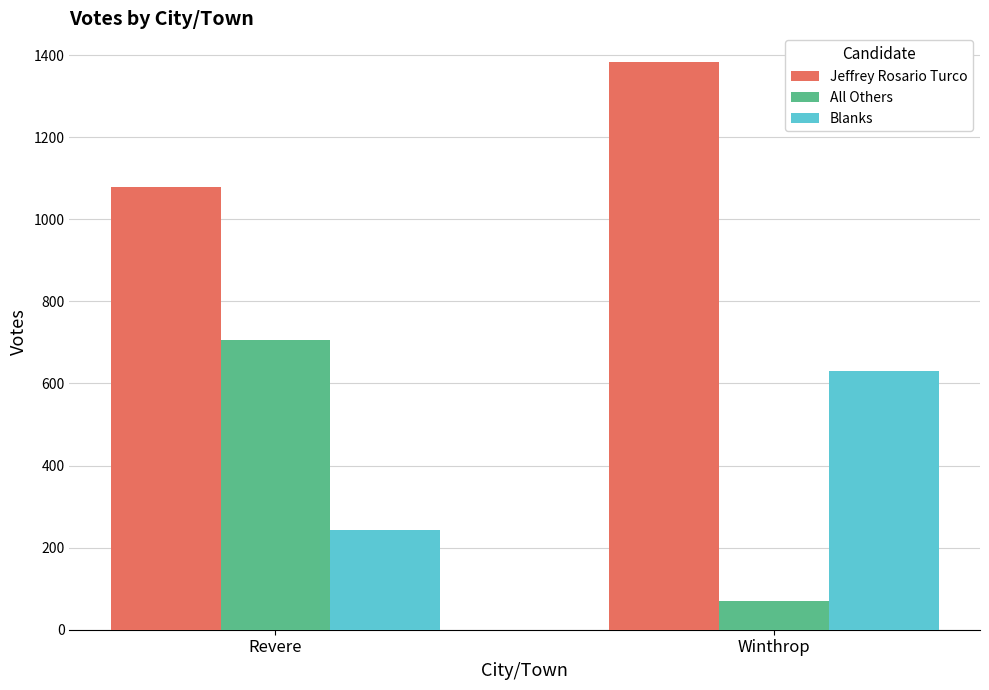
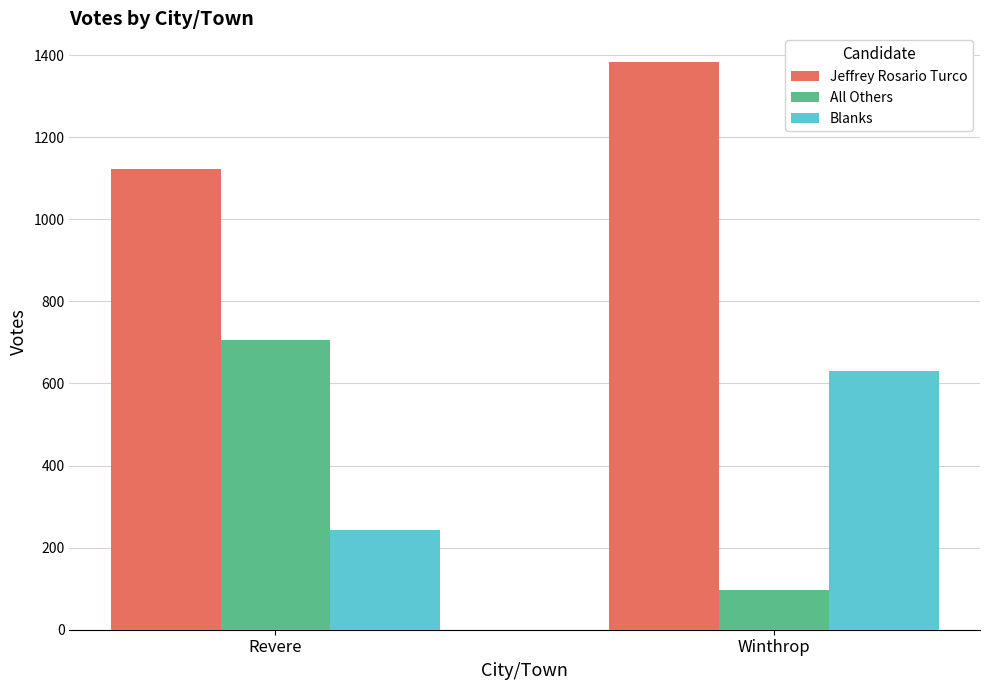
Jeffrey Rosario Turco, Revere: 1080 -> 1120
All Others, Winthrop: 70 -> 100
